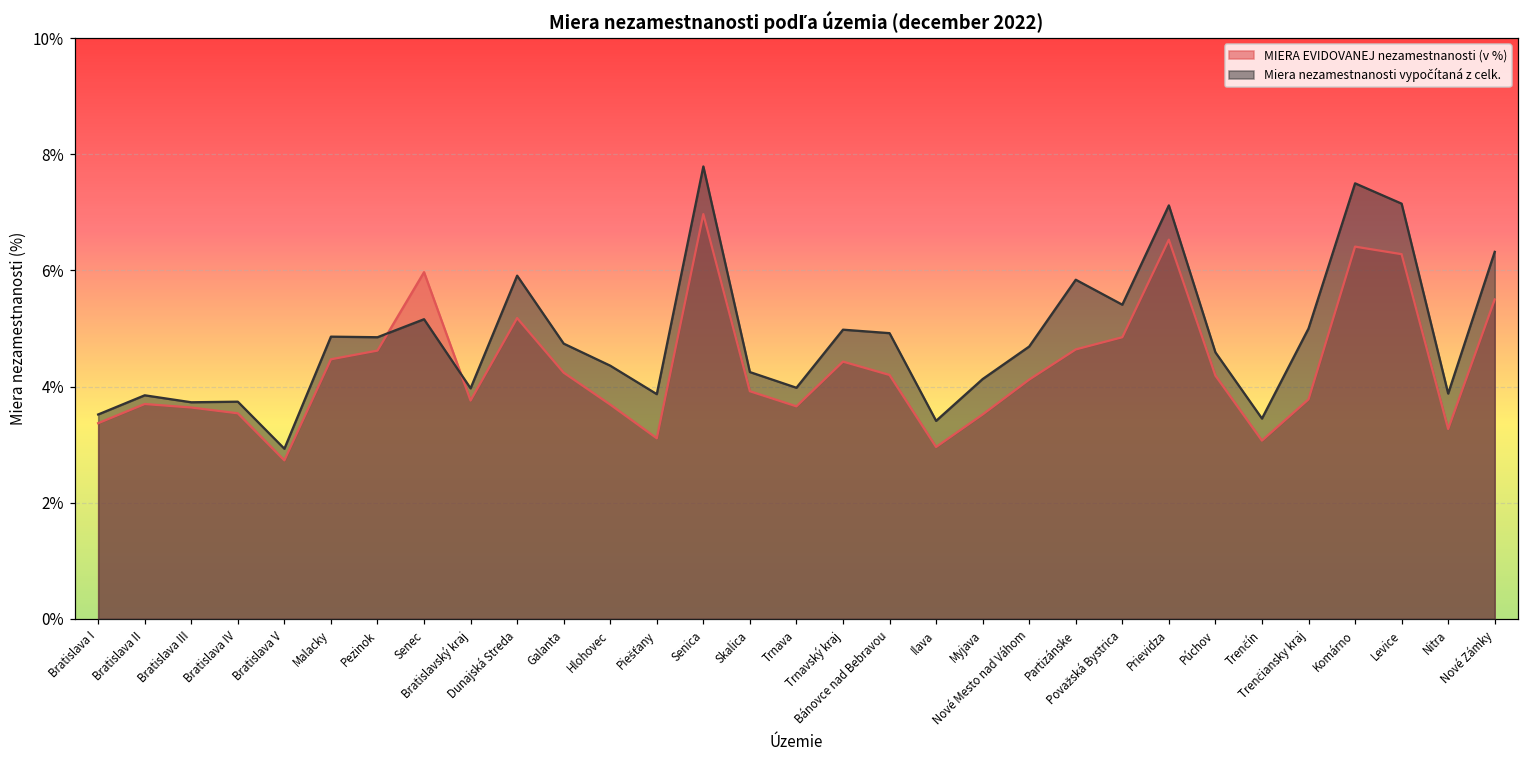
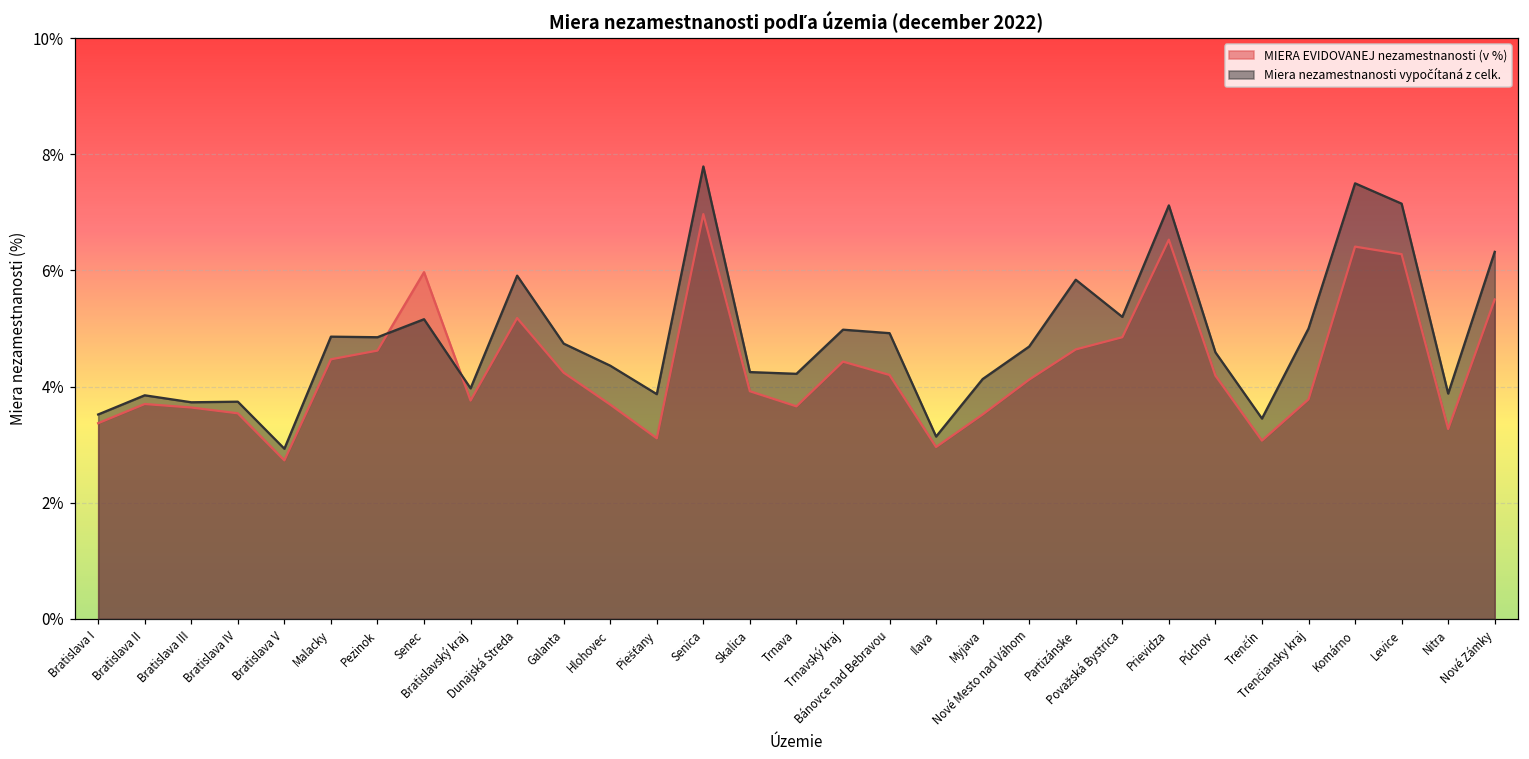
Miera nezamestnanosti vypočítaná z celk., Trnava: 4.0% -> 4.2%
Miera nezamestnanosti vypočítaná z celk., Ilava: 3.4% -> 3.1%
Miera nezamestnanosti vypočítaná z celk., Považská Bystrica: 5.4% -> 5.2%
